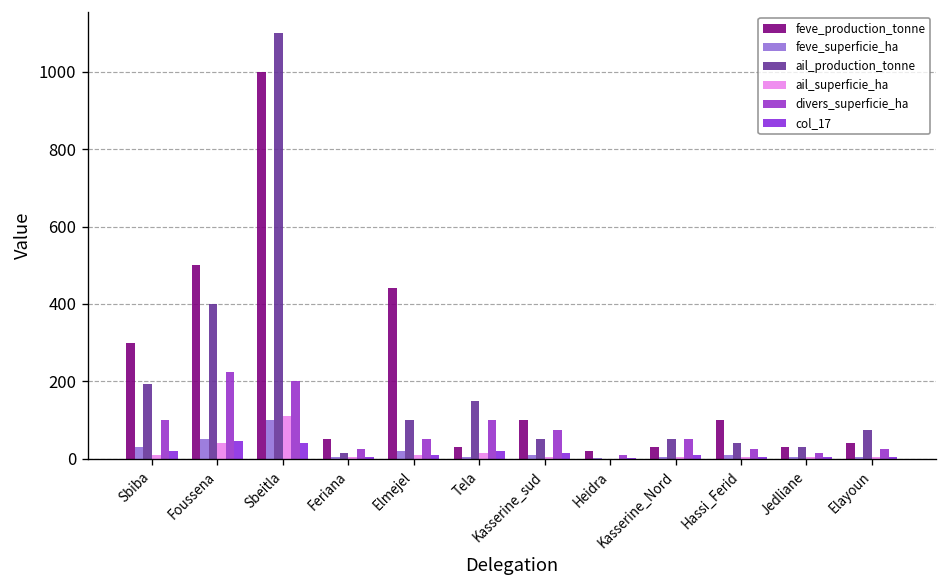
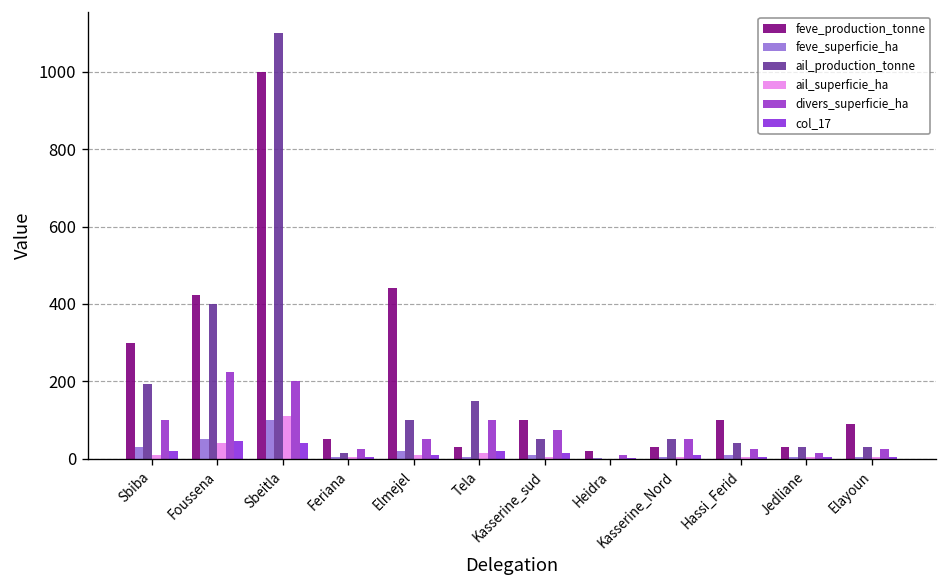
feve_production_tonne, Foussena: 500 -> 420
feve_production_tonne, Elayoun: 40 -> 90
ail_production_tonne, Elayoun: 70 -> 30
